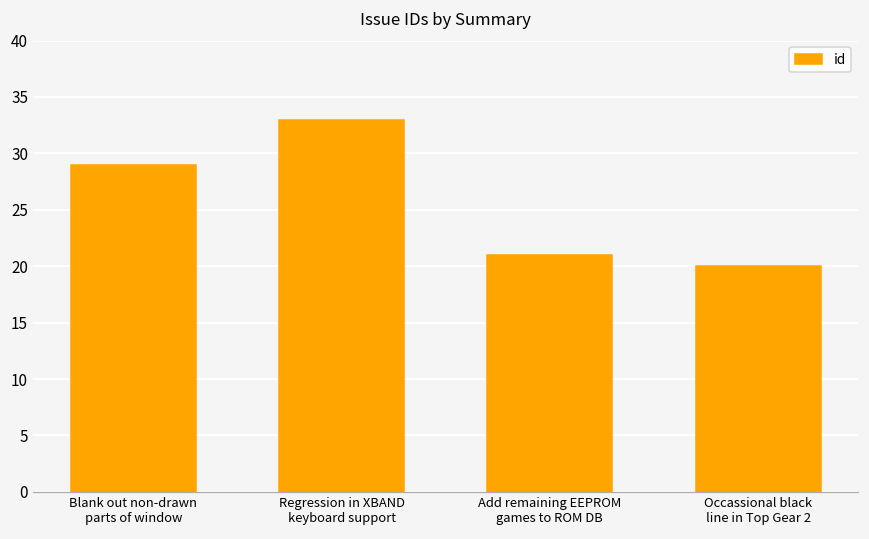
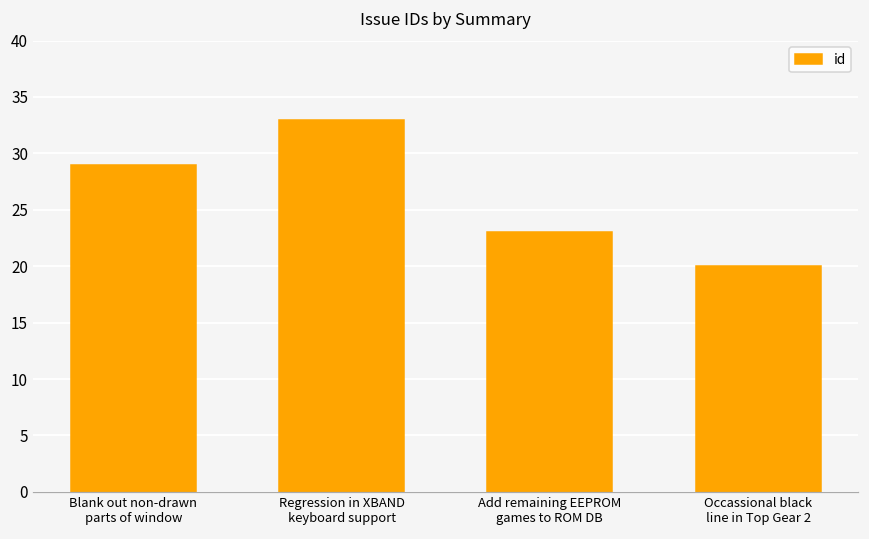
Add remaining EEPROM games to ROM DB: 21 -> 23
